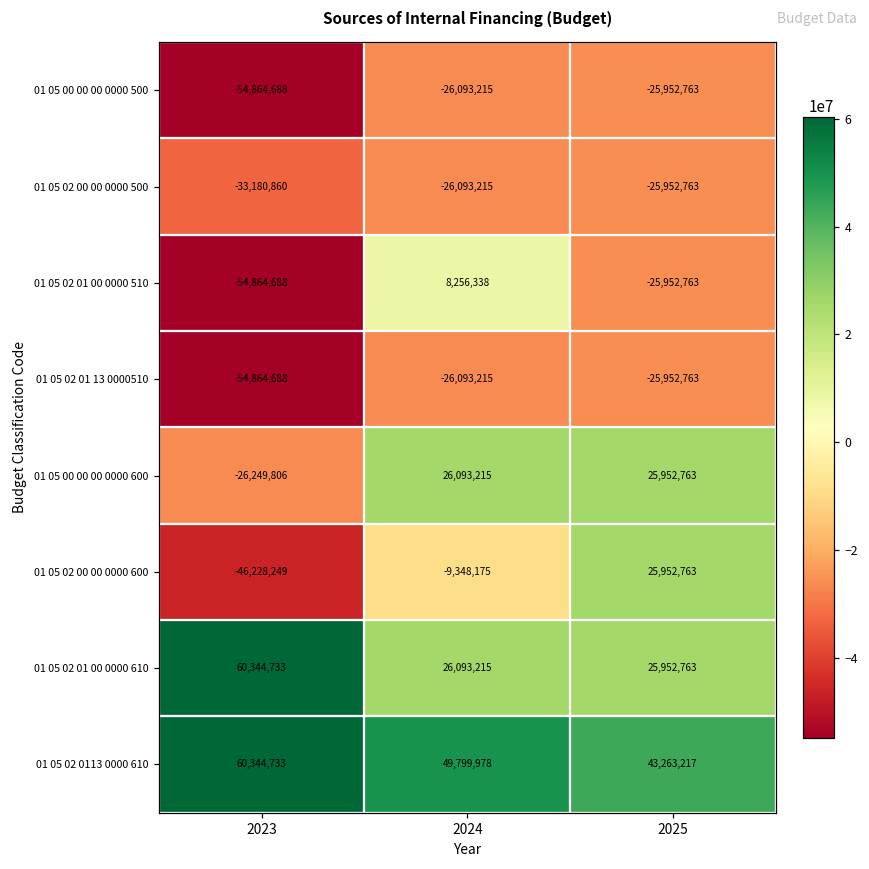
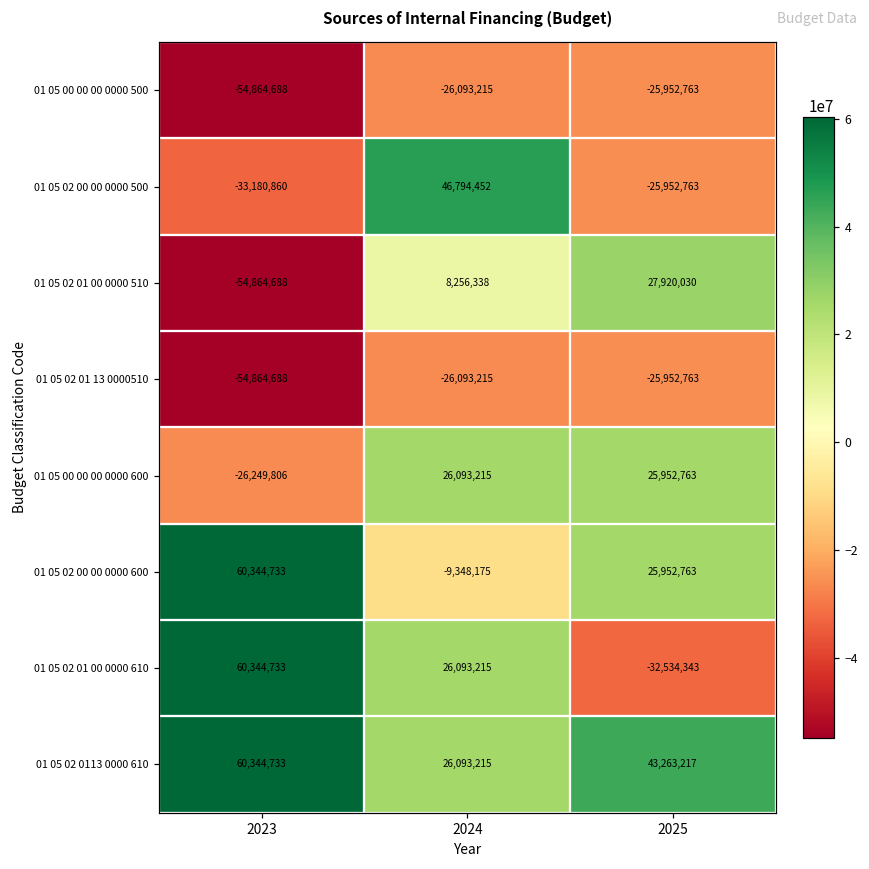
01 05 02 00 00 0000 500, 2024: -26,093,215 -> 46,794,452
01 05 02 01 00 0000 510, 2025: -25,952,763 -> 27,920,030
01 05 02 00 00 0000 600, 2023: -46,228,249 -> 60,344,733
01 05 02 01 00 0000 610, 2025: 25,952,763 -> -32,534,343
01 05 02 0113 0000 610, 2024: 49,799,978 -> 26,093,215
